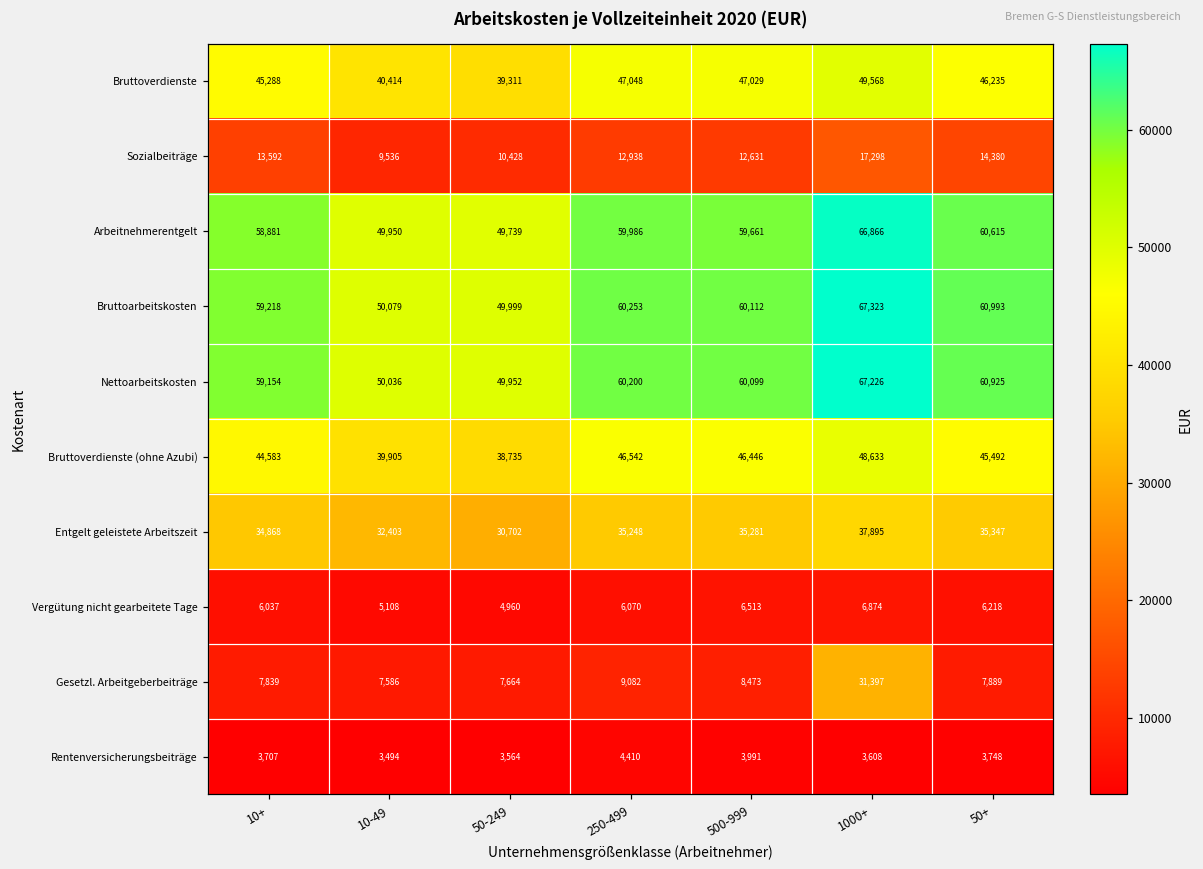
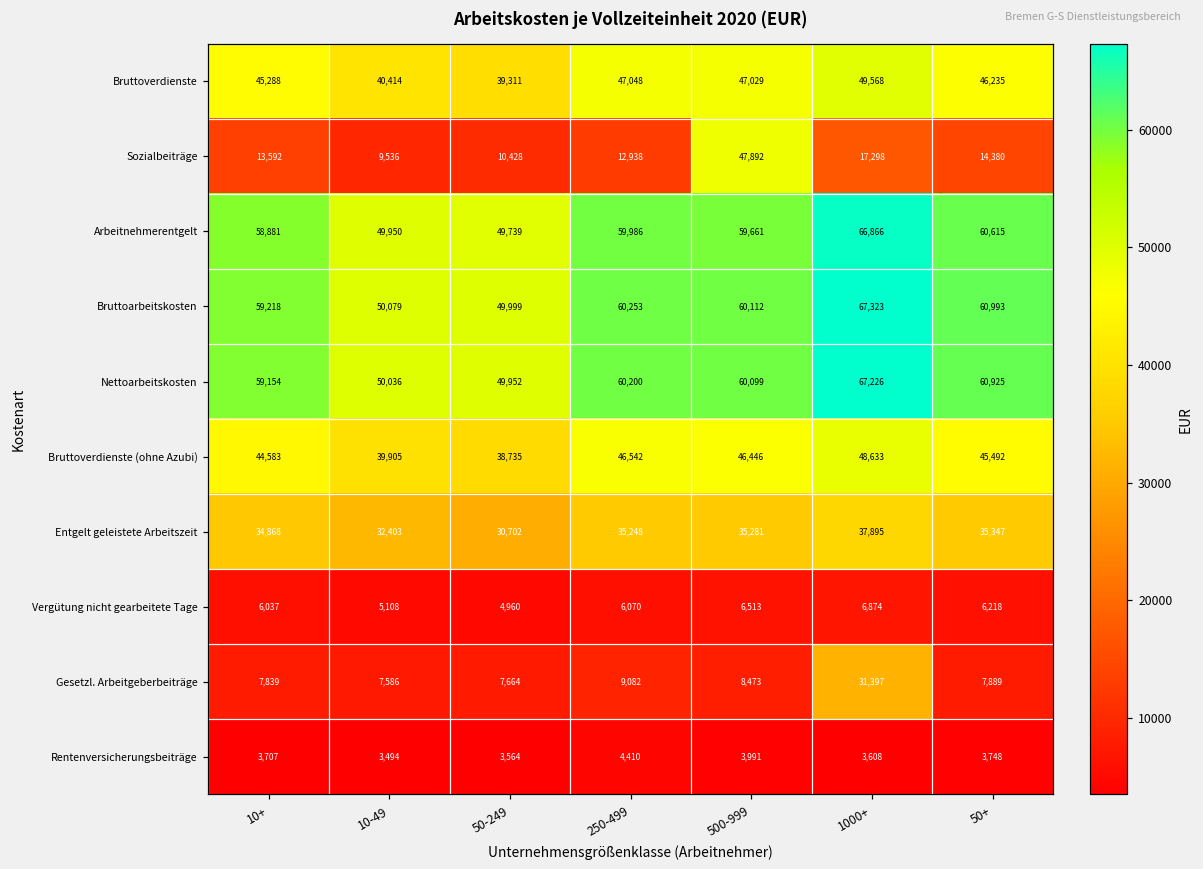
Sozialbeiträge, 500-999: 12,631 -> 47,892
